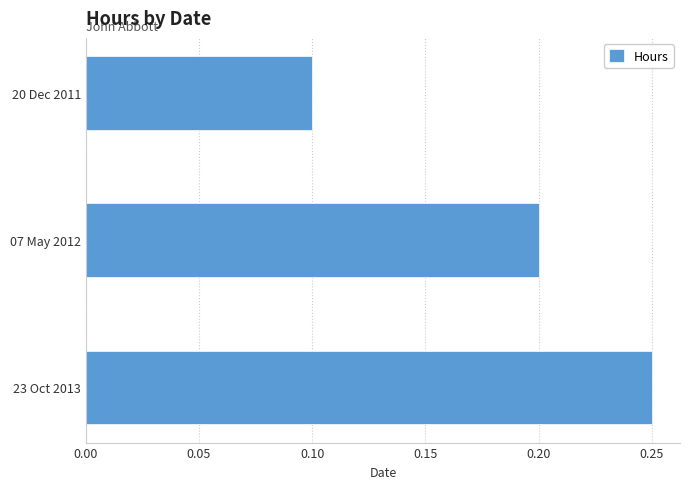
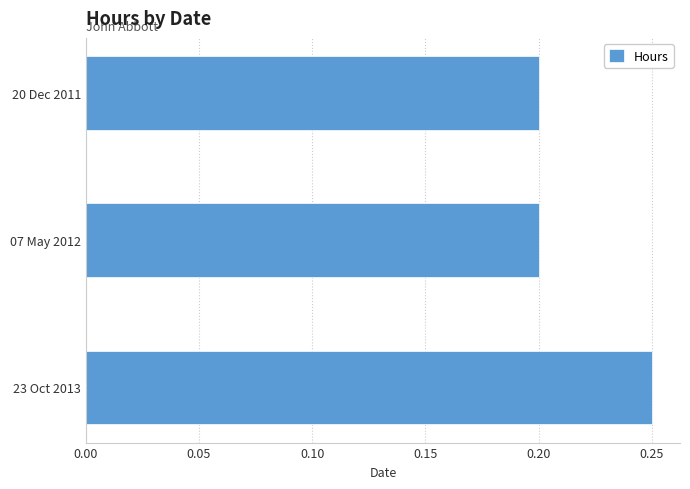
20 Dec 2011: 0.1 -> 0.2
